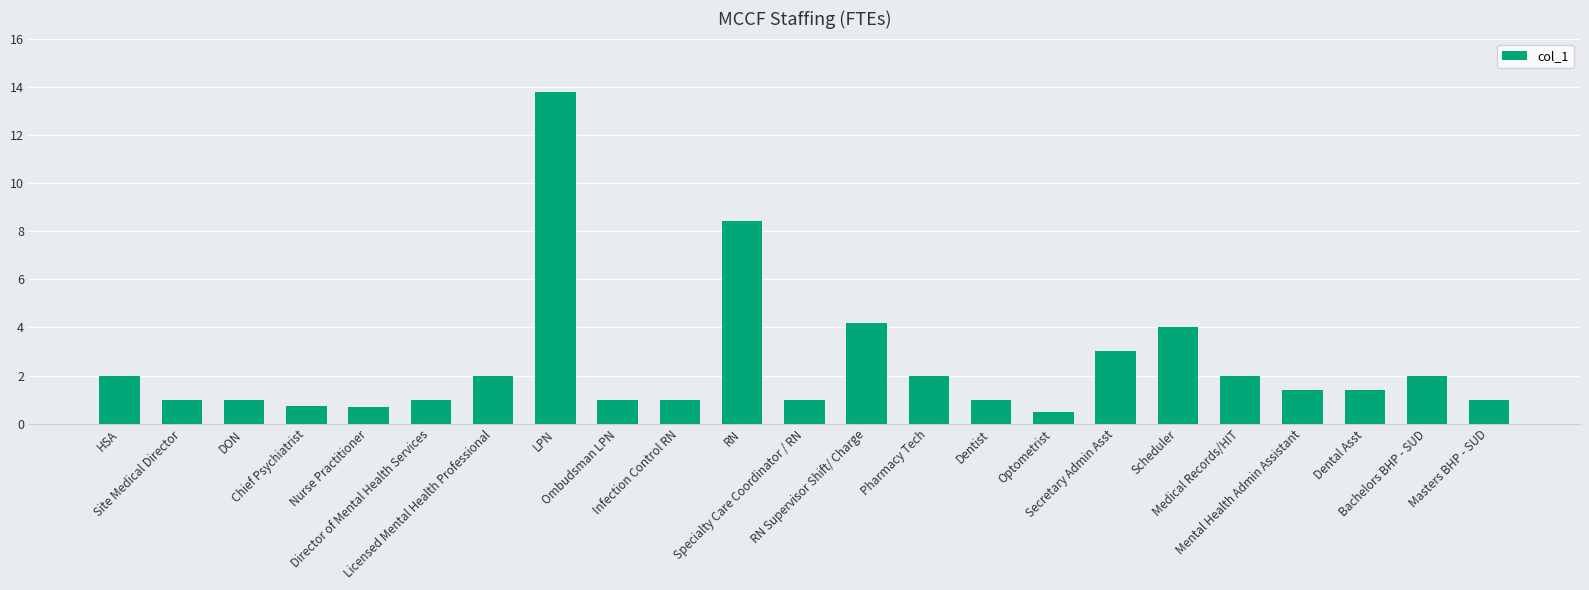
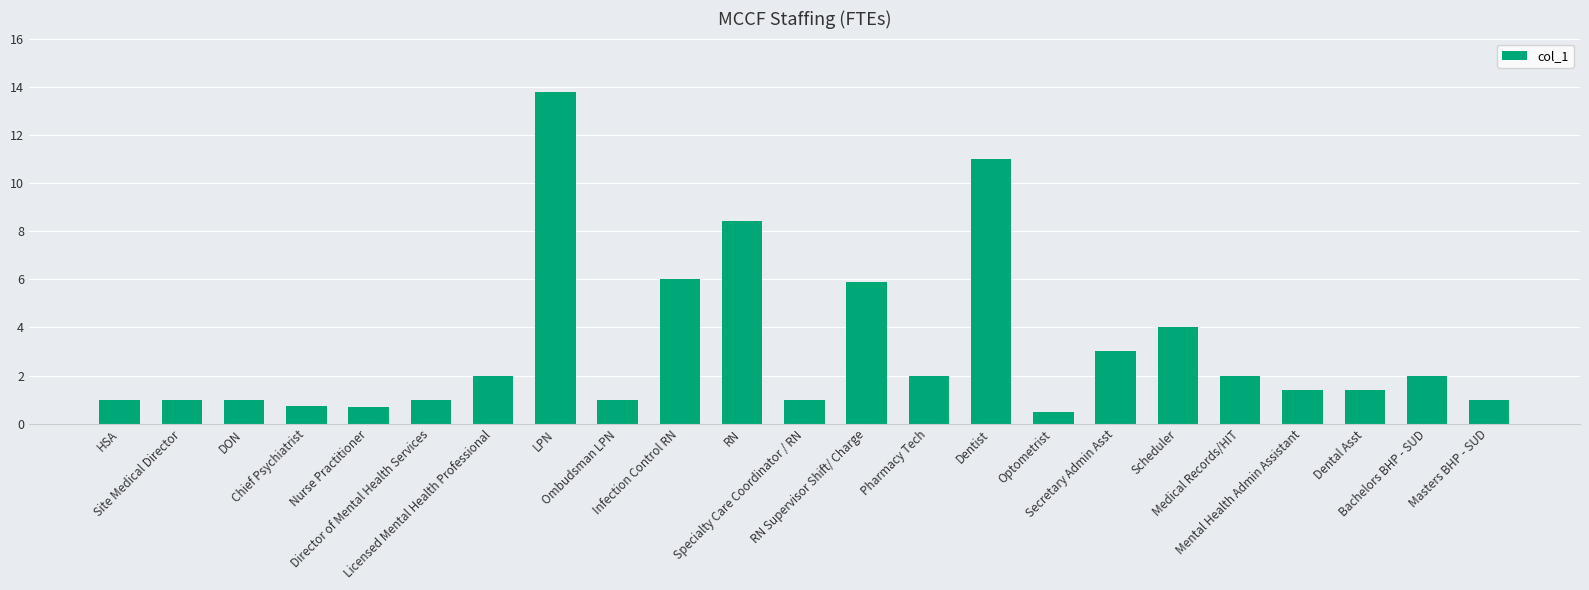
HSA: 2 -> 1
Infection Control RN: 1 -> 6
RN Supervisor Shift/ Charge: 4.2 -> 5.9
Dentist: 1 -> 11
